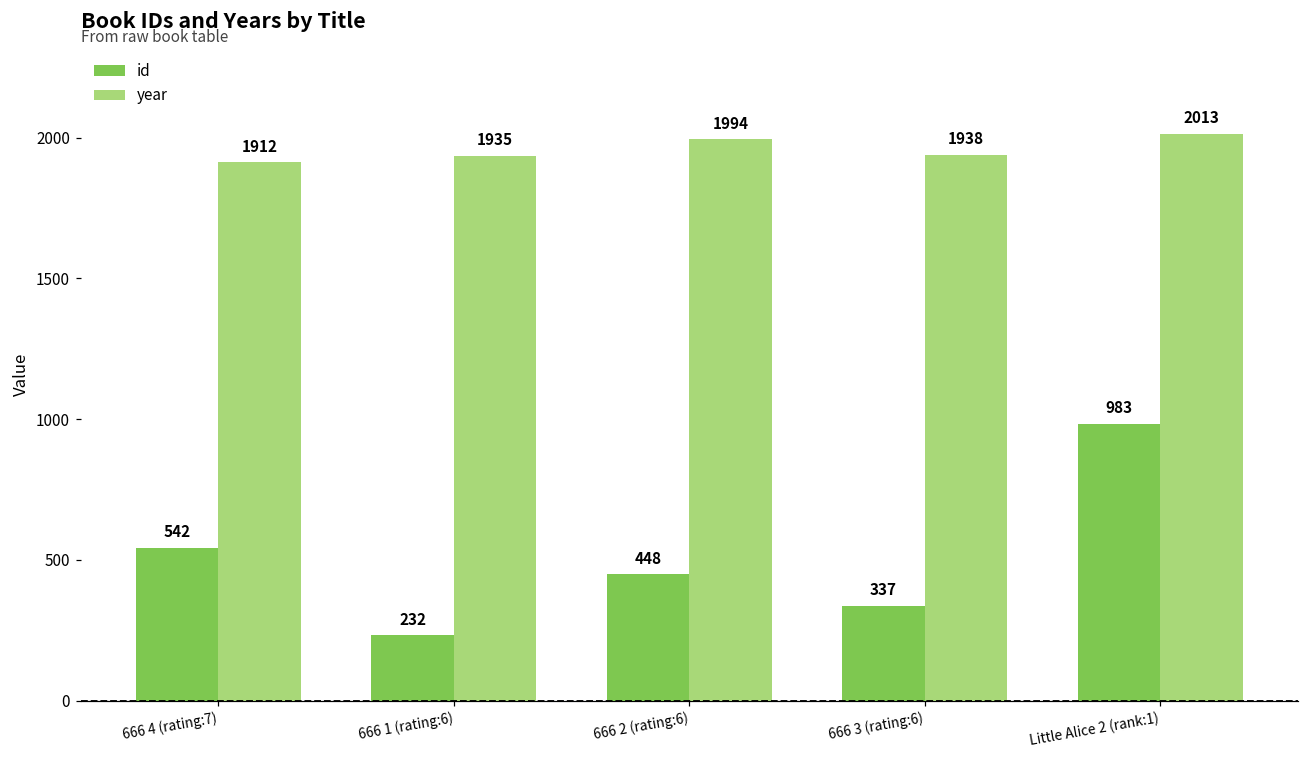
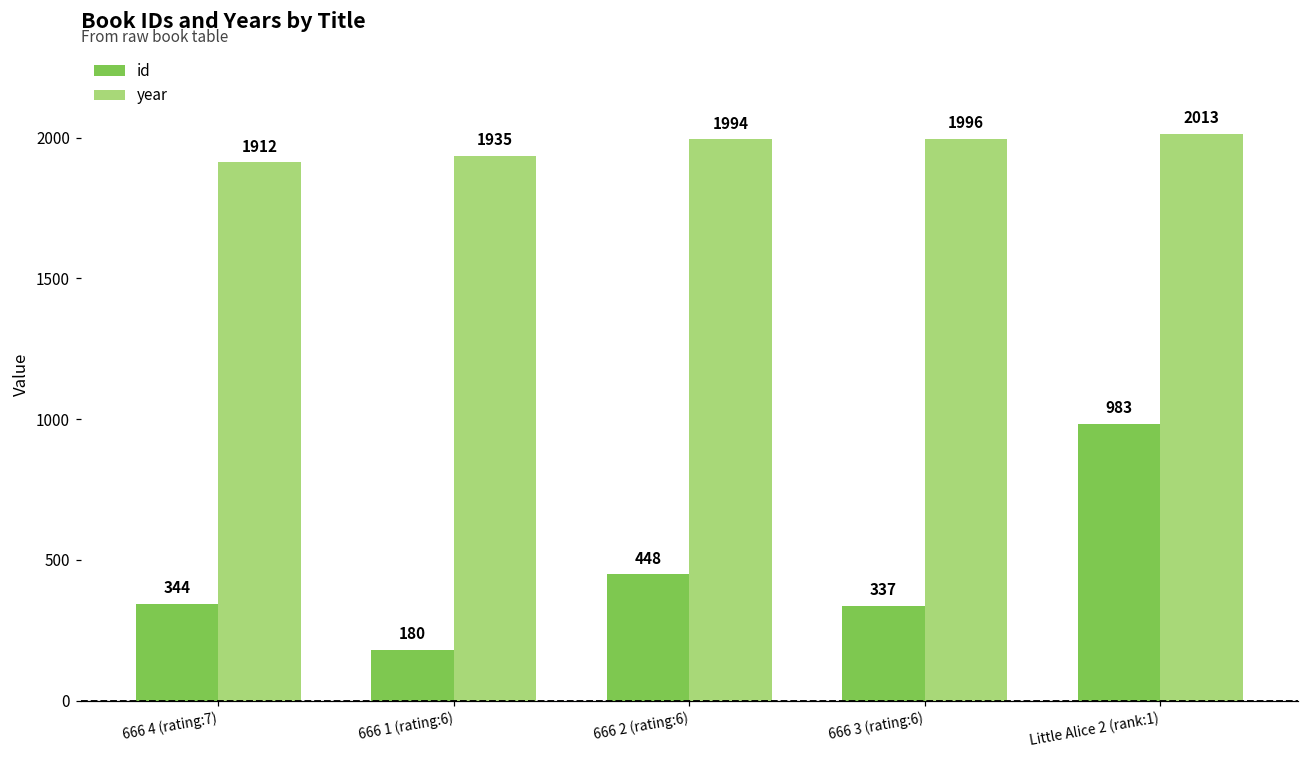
id, 666 4 (rating:7): 542 -> 344
id, 666 1 (rating:6): 232 -> 180
year, 666 3 (rating:6): 1938 -> 1996
